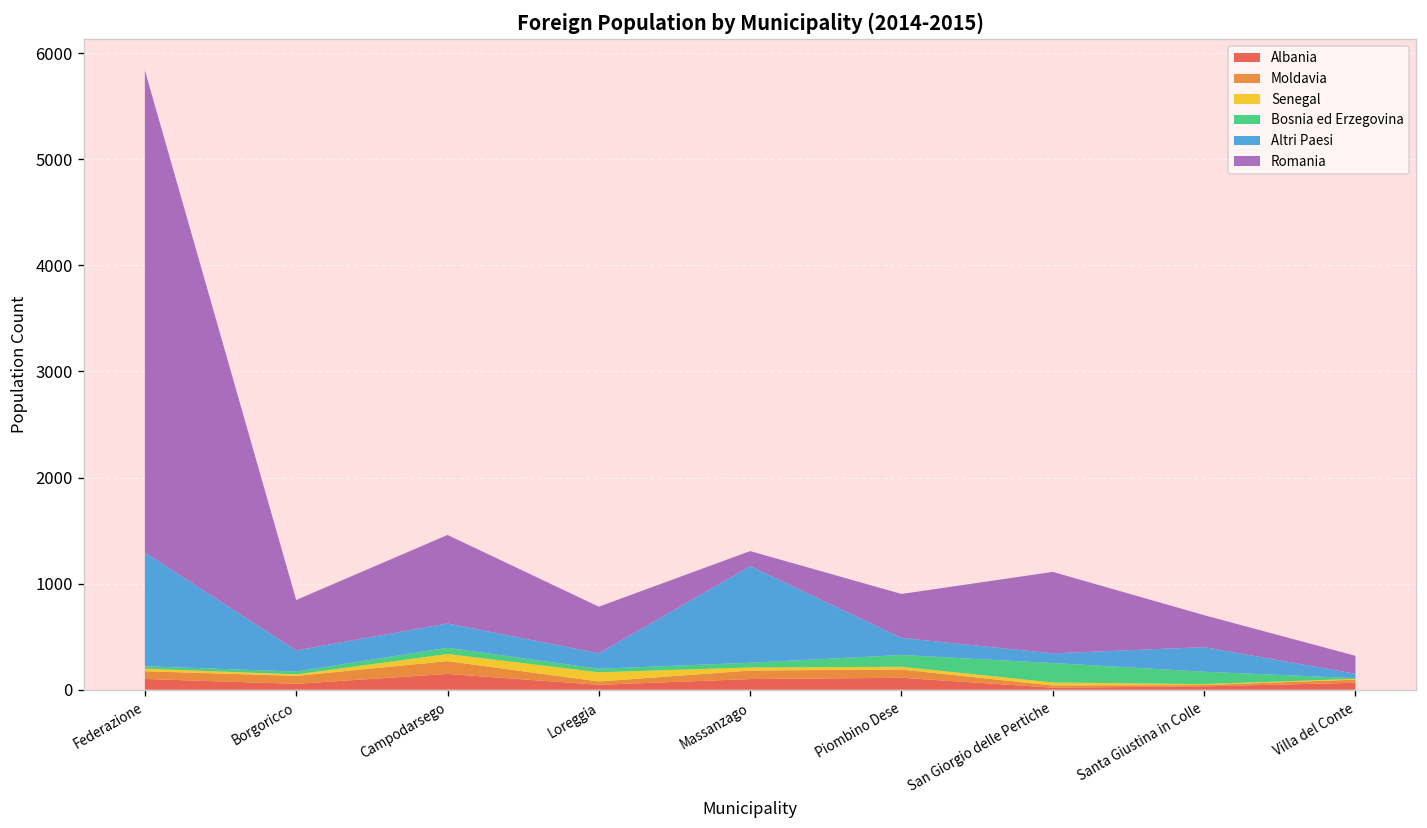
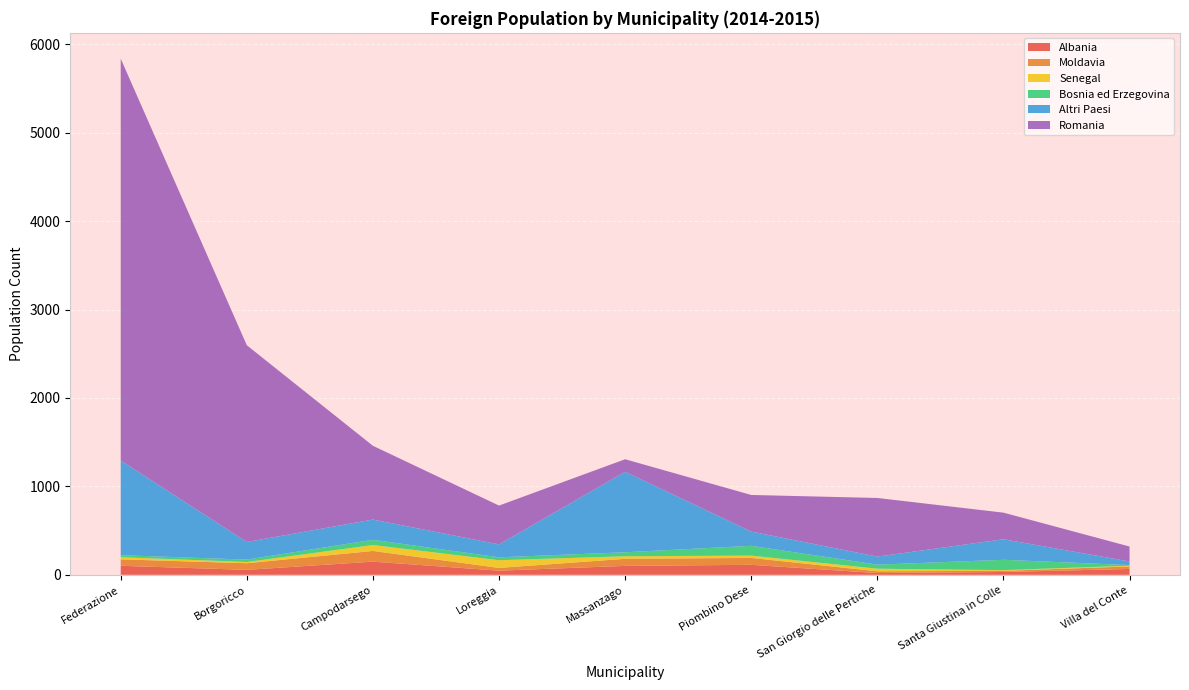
Romania, Borgoricco: 500 -> 2200
Bosnia ed Erzegovina, San Giorgio delle Pertiche: 200 -> 0
Romania, San Giorgio delle Pertiche: 800 -> 700
